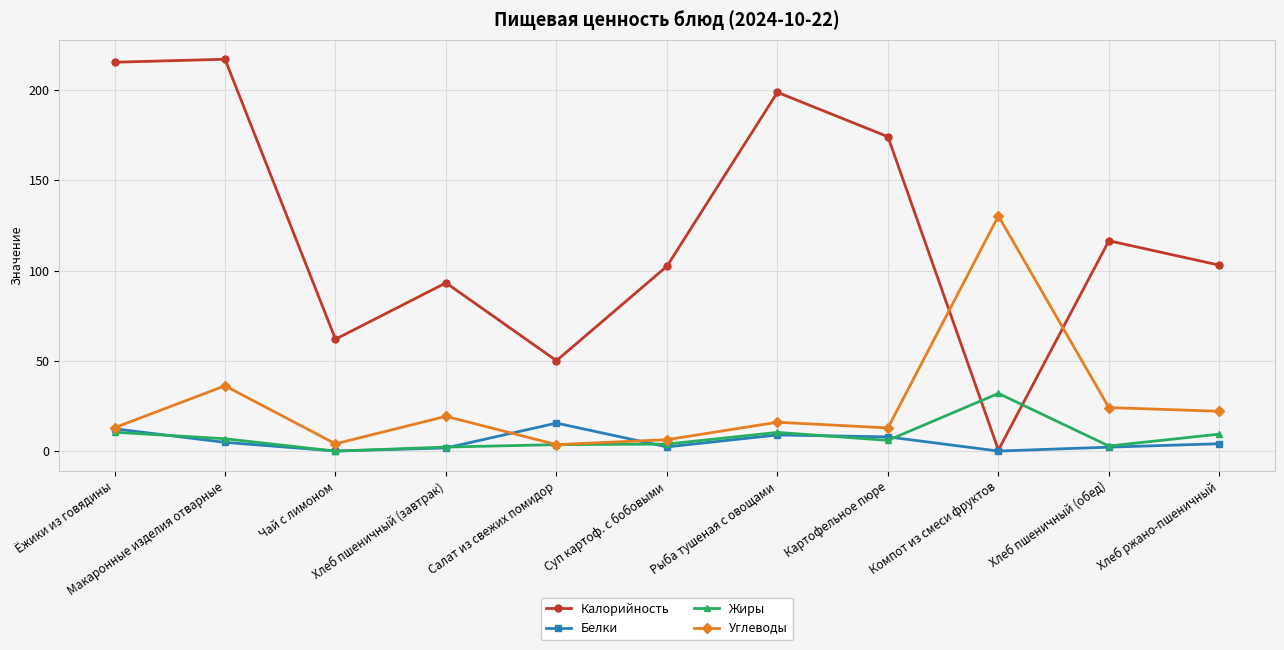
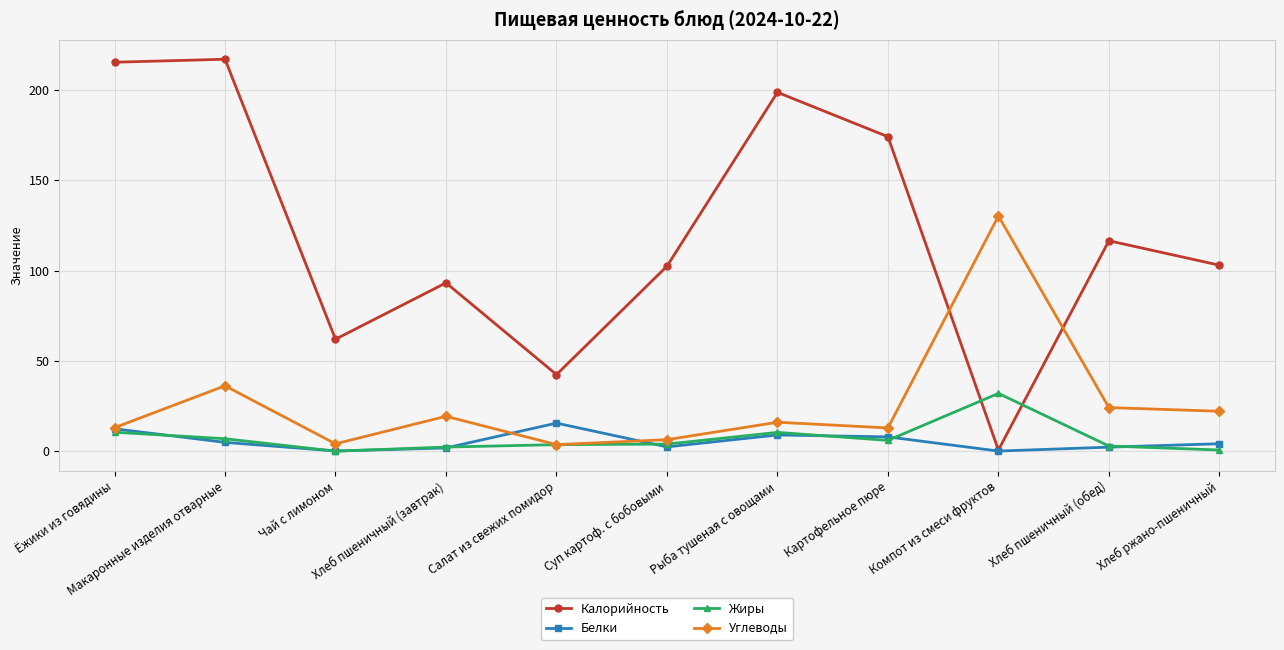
Калорийность, Салат из свежих помидор: 50 -> 42
Жиры, Хлеб ржано-пшеничный: 9 -> 1
